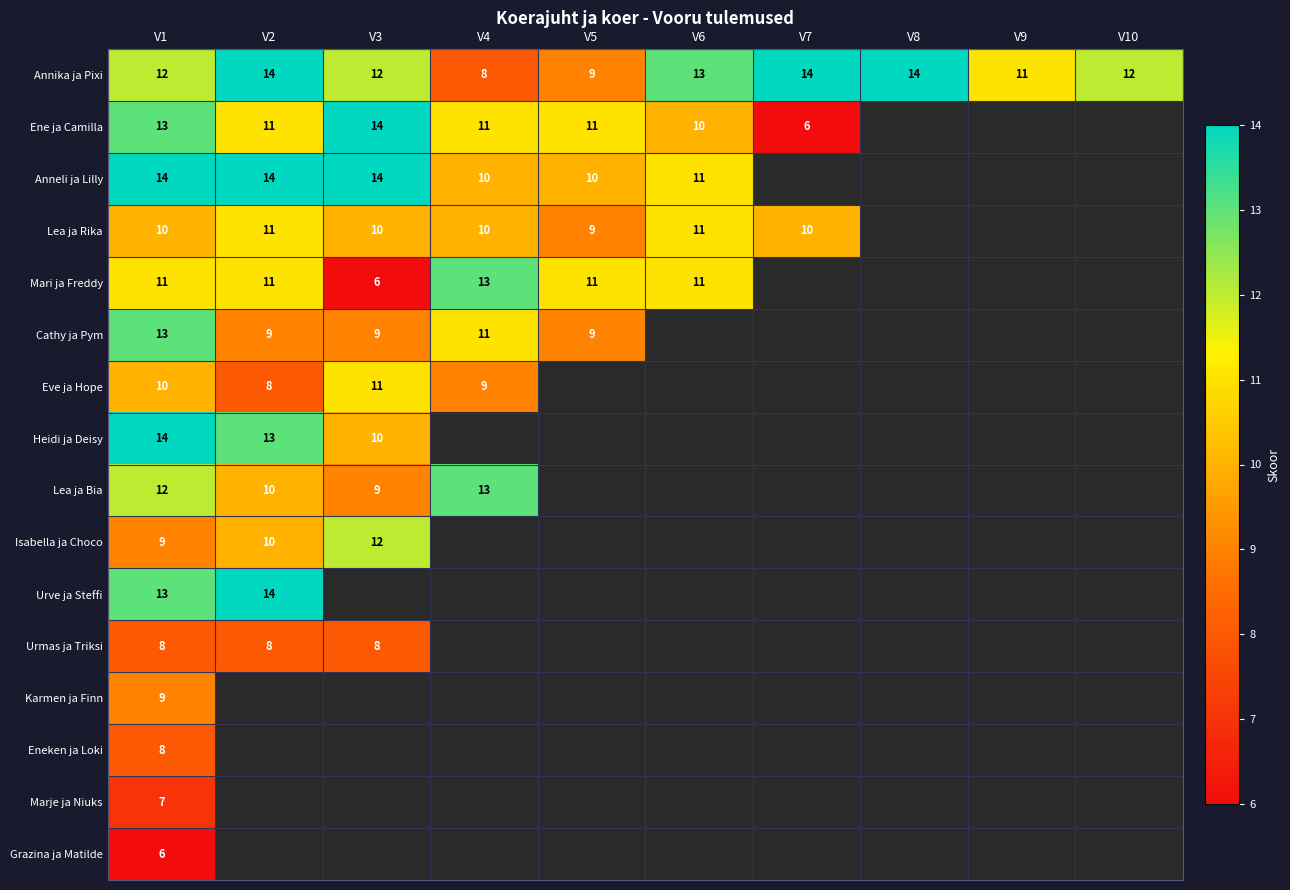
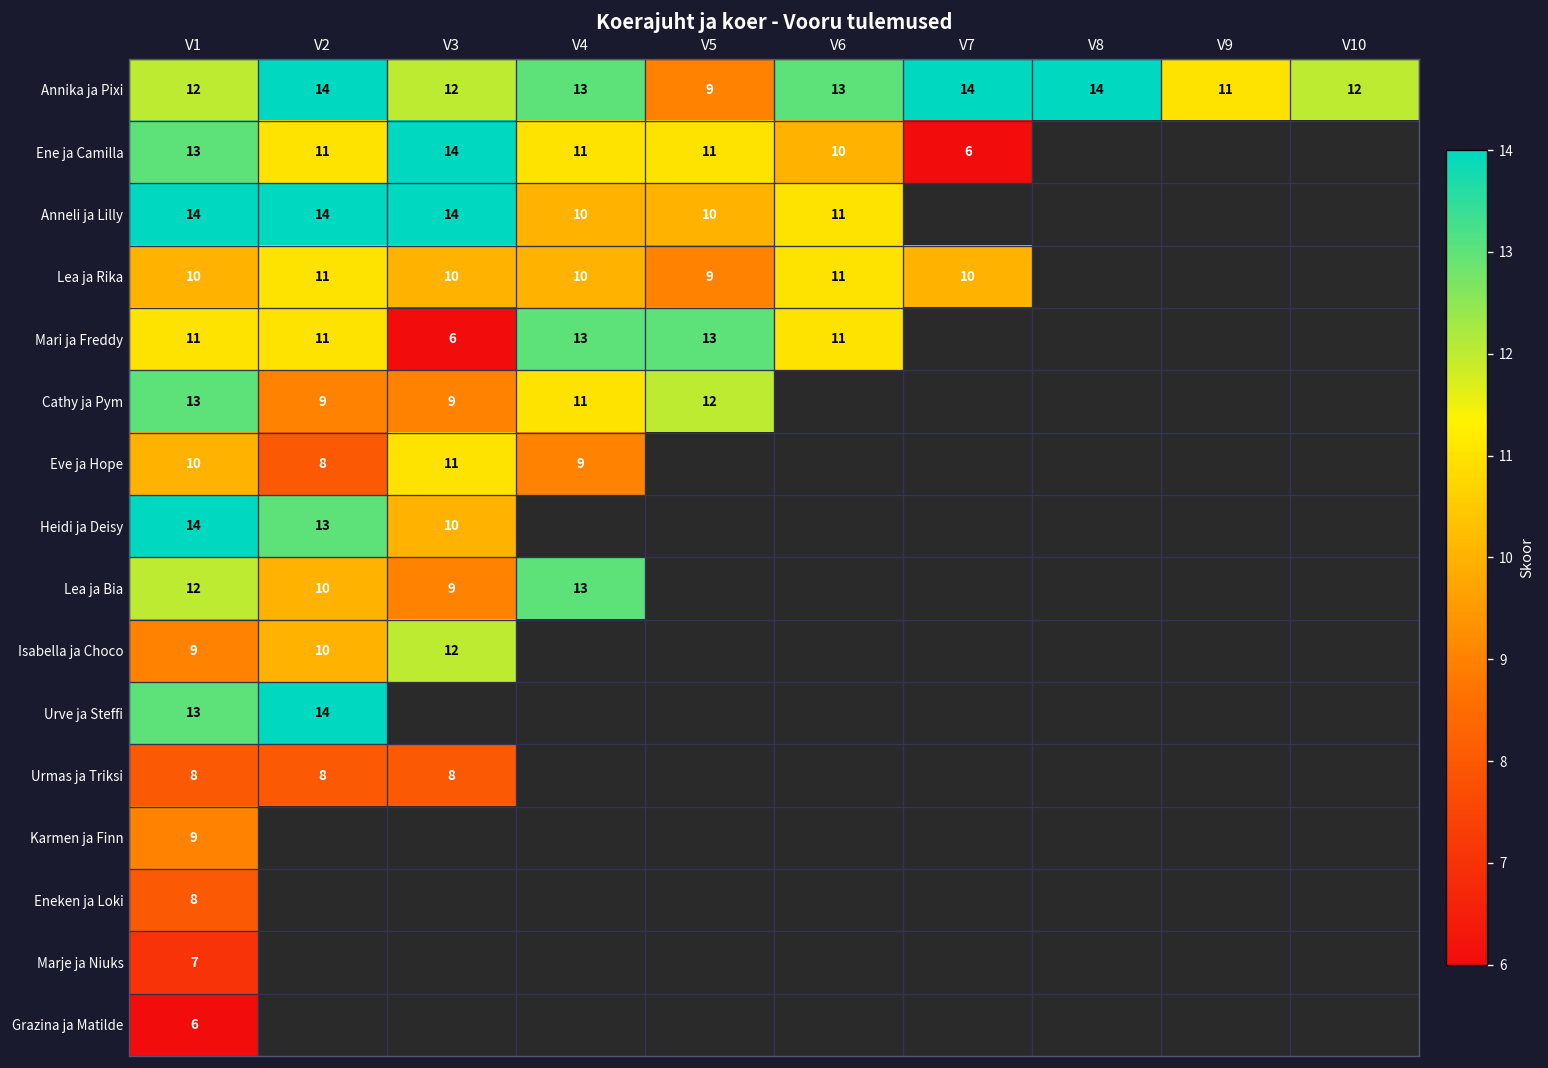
Annika ja Pixi, V4: 8 -> 13
Mari ja Freddy, V5: 11 -> 13
Cathy ja Pym, V5: 9 -> 12
